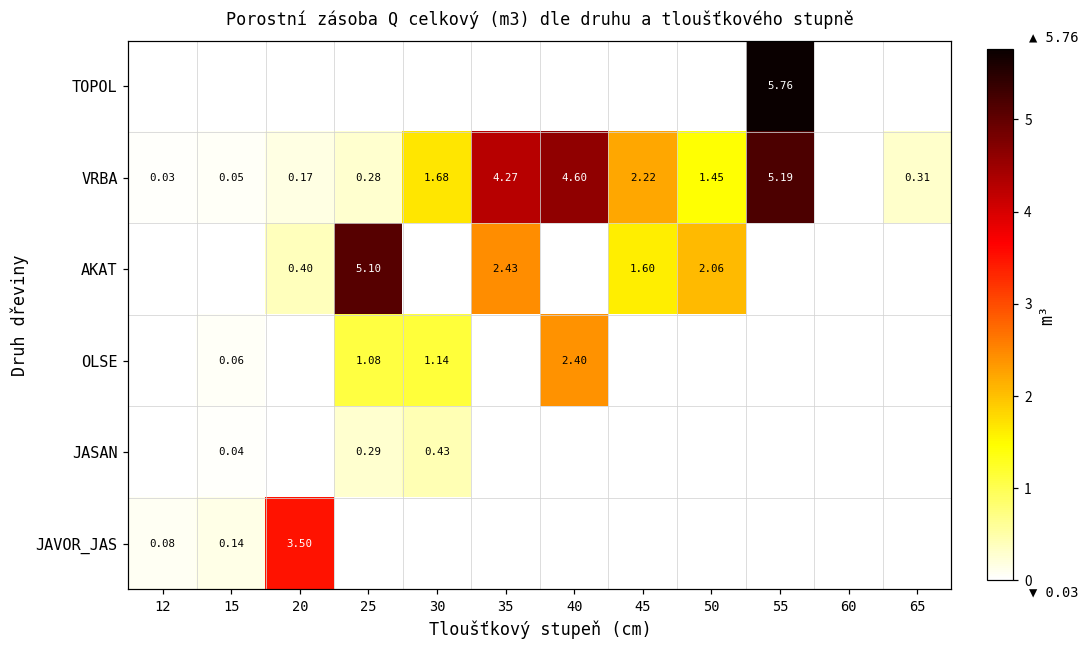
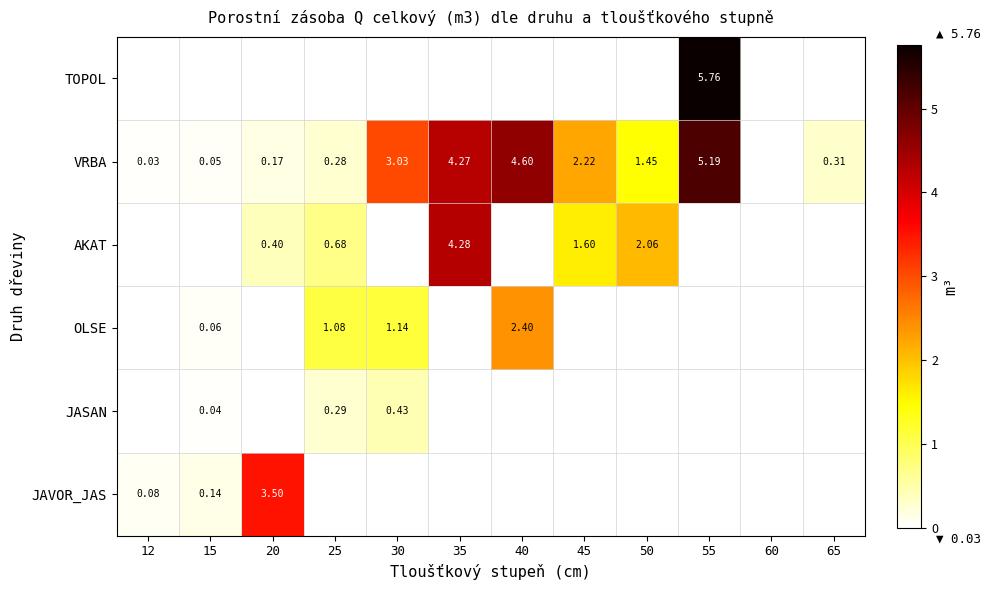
VRBA, 30: 1.68 -> 3.03
AKAT, 25: 5.10 -> 0.68
AKAT, 35: 2.43 -> 4.28
